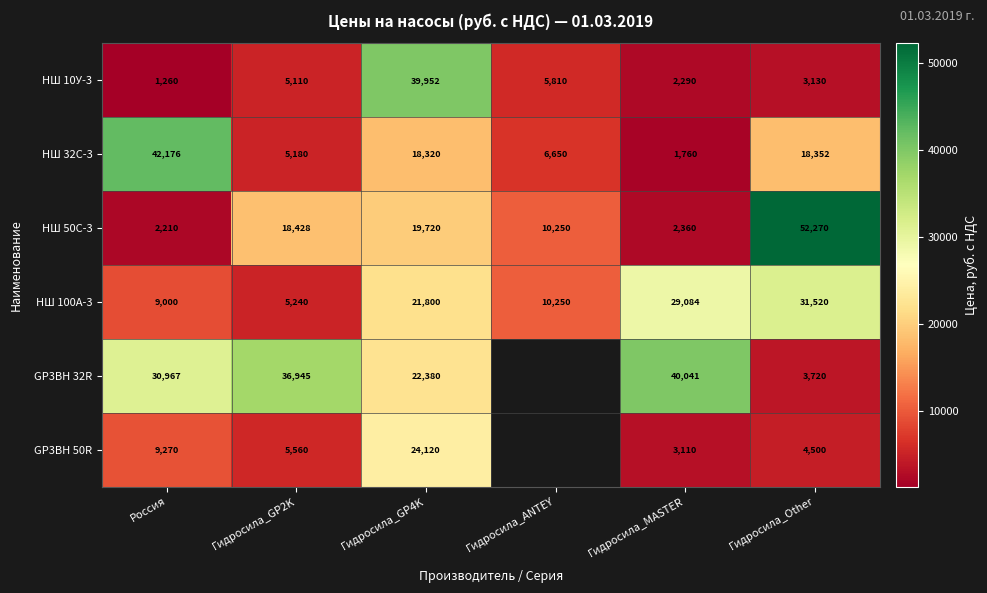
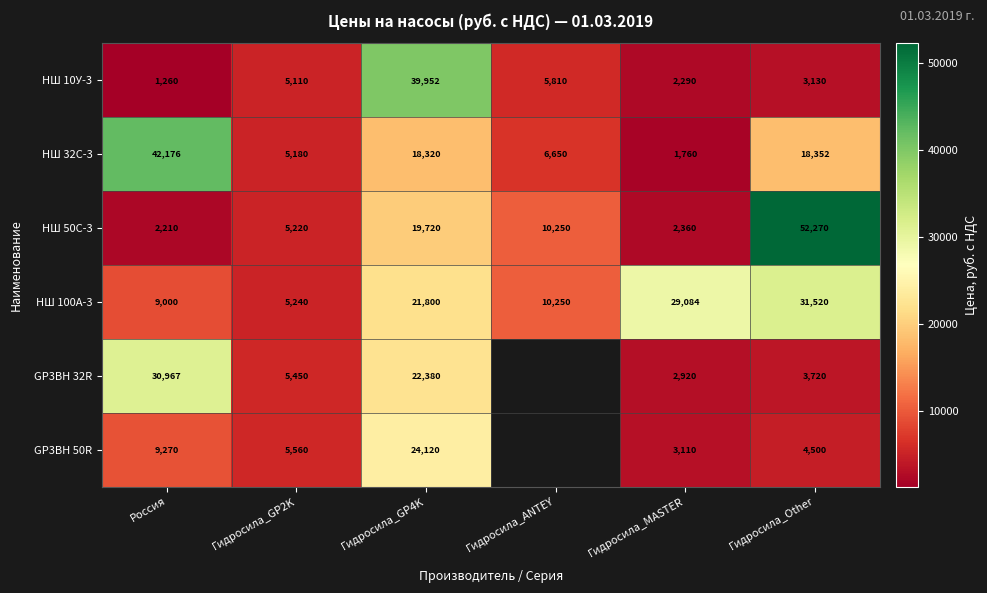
НШ 50С-3, Гидросила_GP2K: 18,428 -> 5,220
GP3BH 32R, Гидросила_GP2K: 36,945 -> 5,450
GP3BH 32R, Гидросила_MASTER: 40,041 -> 2,920
